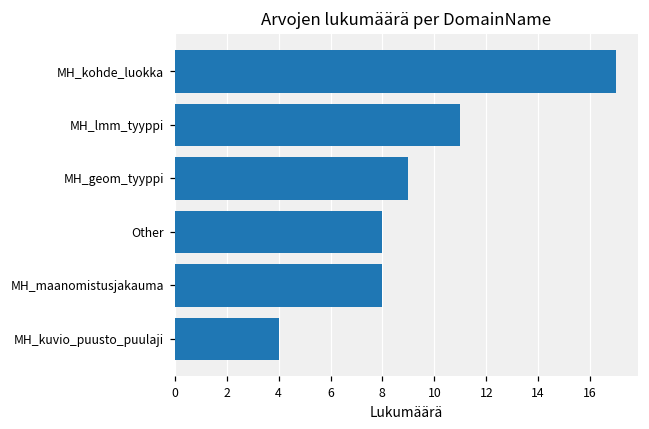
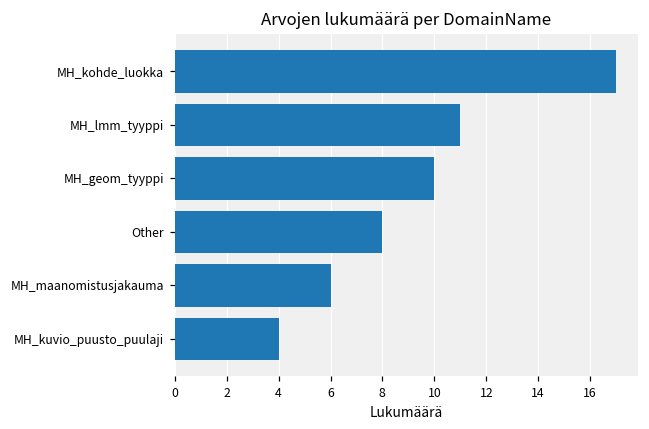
MH_geom_tyyppi: 9 -> 10
MH_maanomistusjakauma: 8 -> 6
